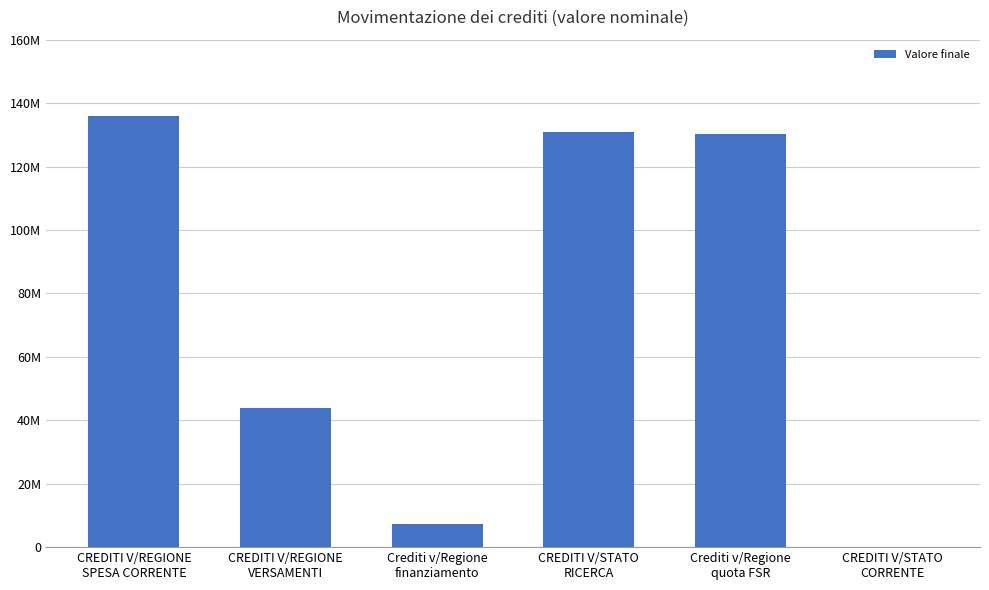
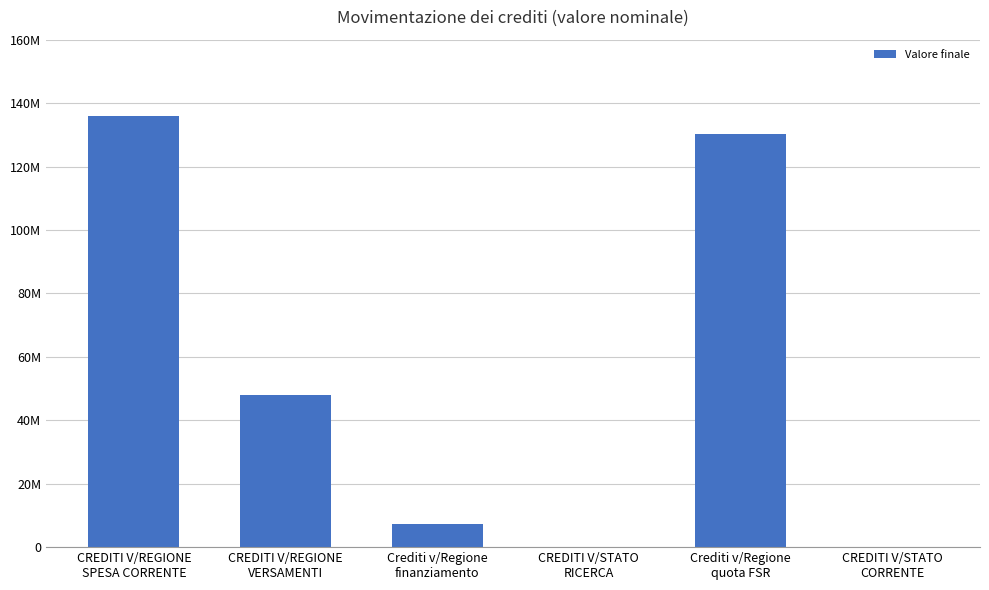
CREDITI V/REGIONE VERSAMENTI: 44000000 -> 48000000
CREDITI V/STATO RICERCA: 131000000 -> 0
